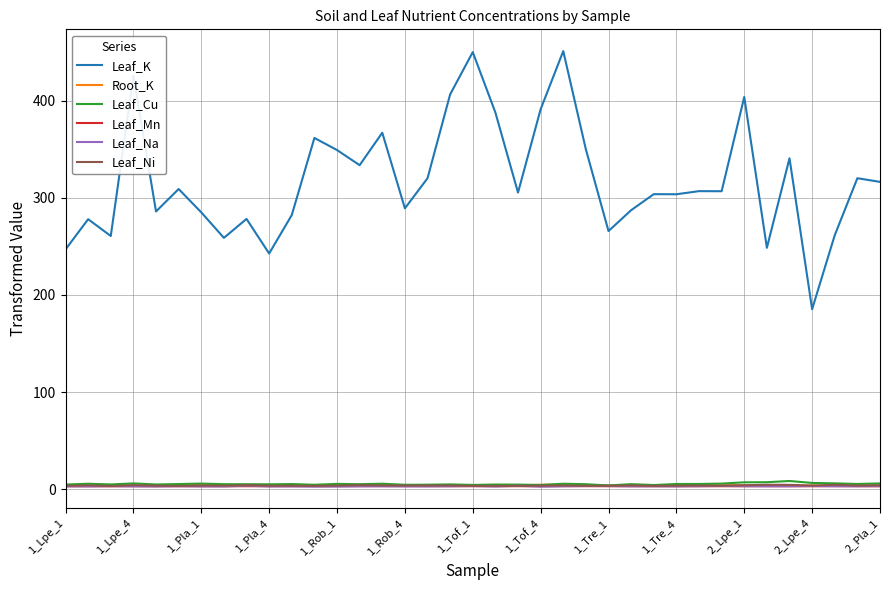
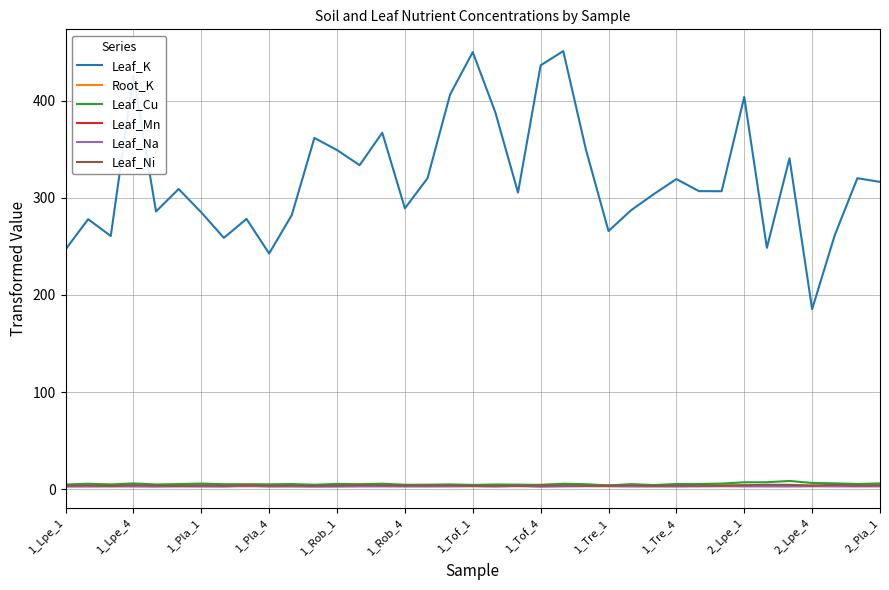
Leaf_K, 1_Tof_4: 390 -> 440
Leaf_K, 1_Tre_4: 300 -> 320
